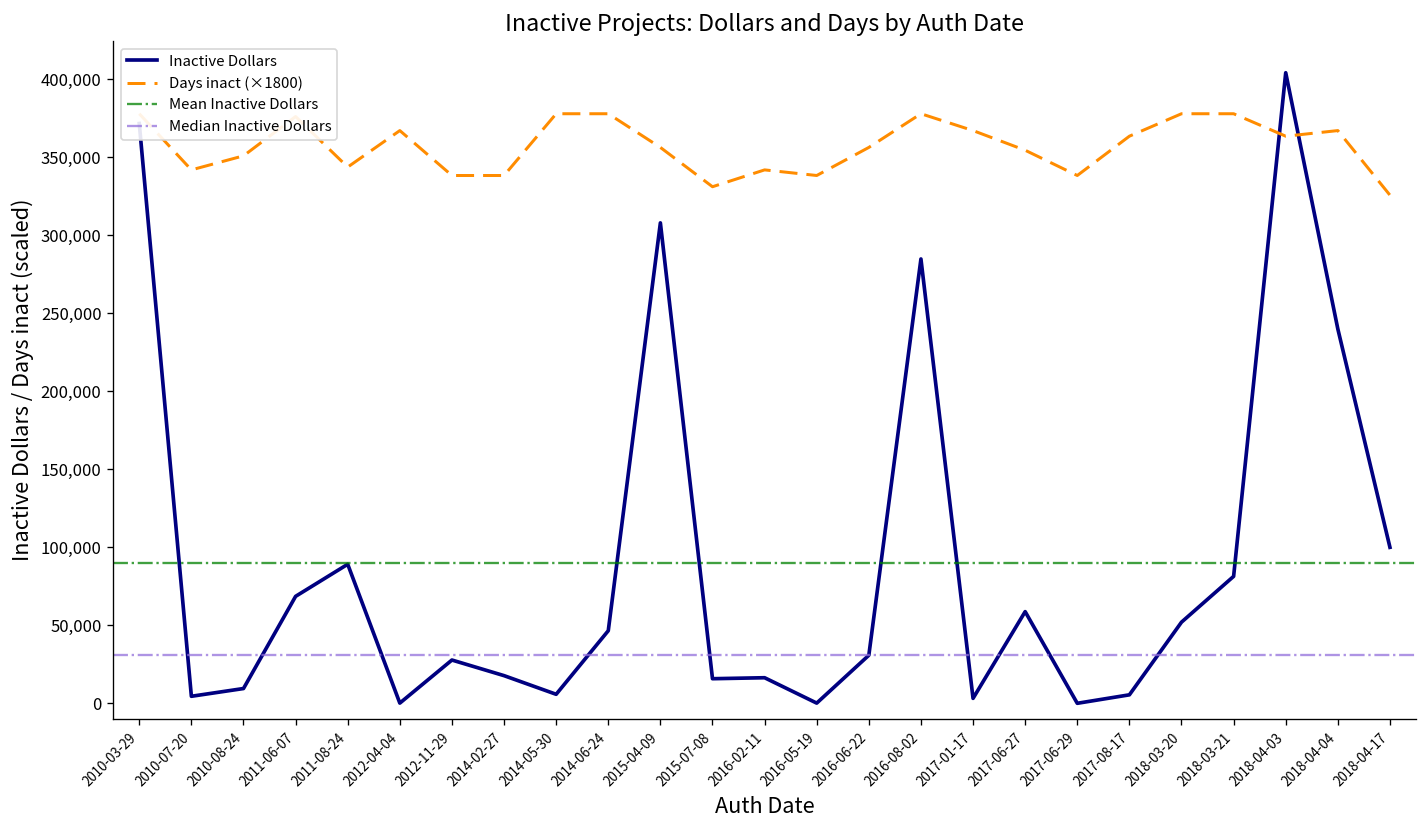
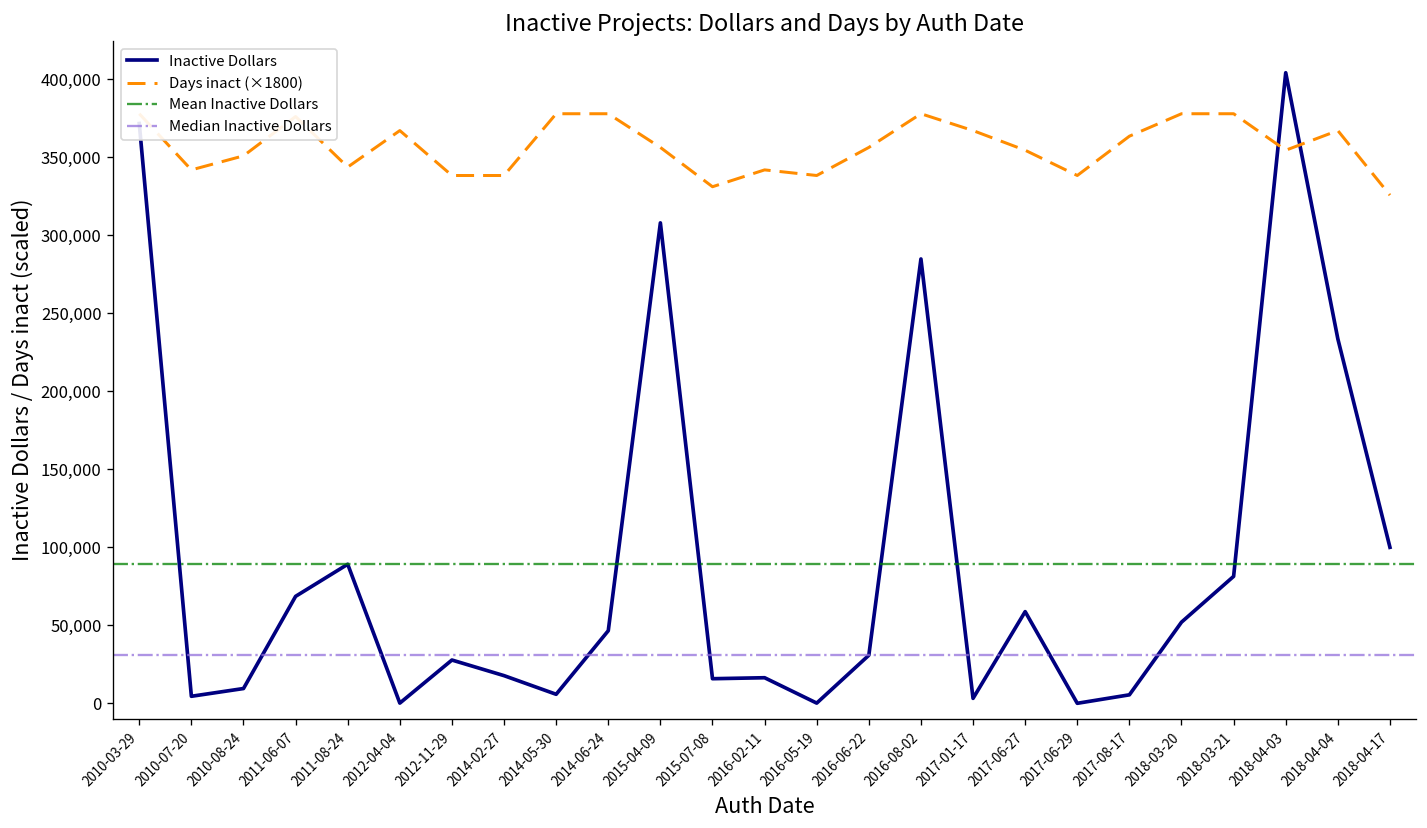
Days inact (×1800), 2018-04-03: 364,000 -> 355,000
Inactive Dollars, 2018-04-04: 240,000 -> 234,000
